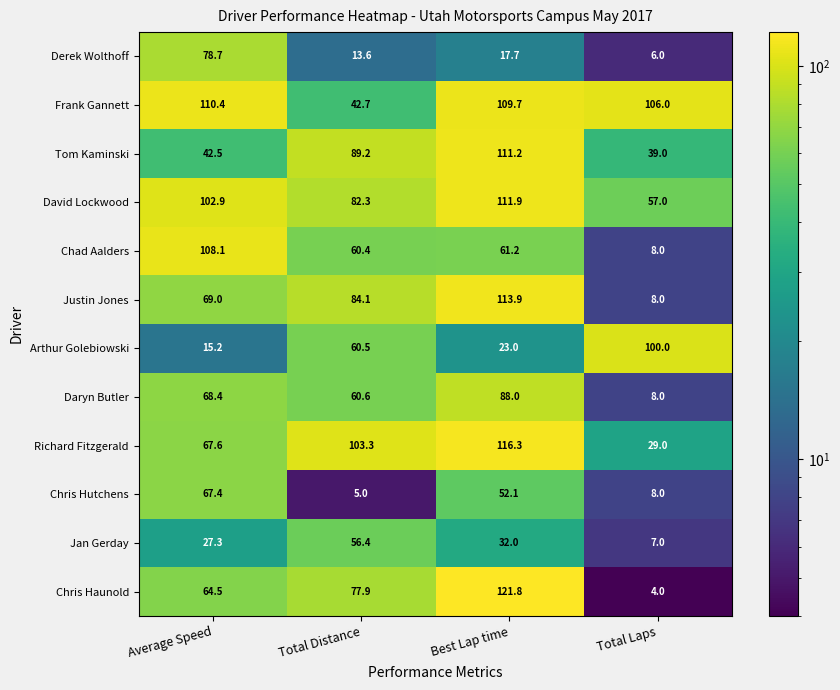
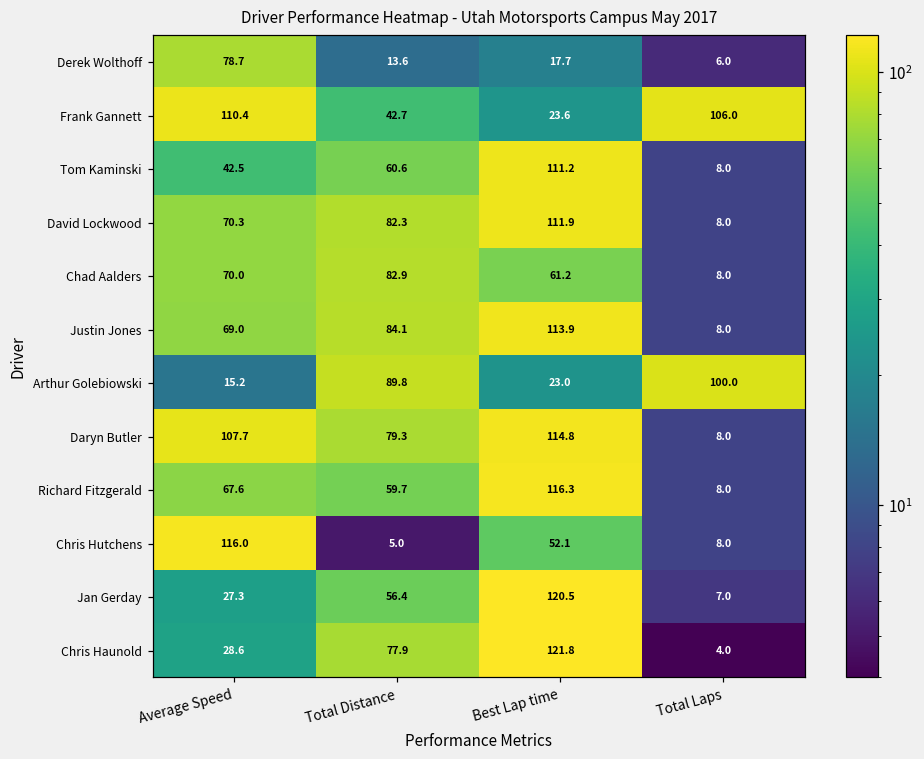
Frank Gannett, Best Lap time: 109.7 -> 23.6
Tom Kaminski, Total Distance: 89.2 -> 60.6
Tom Kaminski, Total Laps: 39.0 -> 8.0
David Lockwood, Average Speed: 102.9 -> 70.3
David Lockwood, Total Laps: 57.0 -> 8.0
Chad Aalders, Average Speed: 108.1 -> 70.0
Chad Aalders, Total Distance: 60.4 -> 82.9
Arthur Golebiowski, Total Distance: 60.5 -> 89.8
Daryn Butler, Average Speed: 68.4 -> 107.7
Daryn Butler, Total Distance: 60.6 -> 79.3
Daryn Butler, Best Lap time: 88.0 -> 114.8
Richard Fitzgerald, Total Distance: 103.3 -> 59.7
Richard Fitzgerald, Total Laps: 29.0 -> 8.0
Chris Hutchens, Average Speed: 67.4 -> 116.0
Jan Gerday, Best Lap time: 32.0 -> 120.5
Chris Haunold, Average Speed: 64.5 -> 28.6
